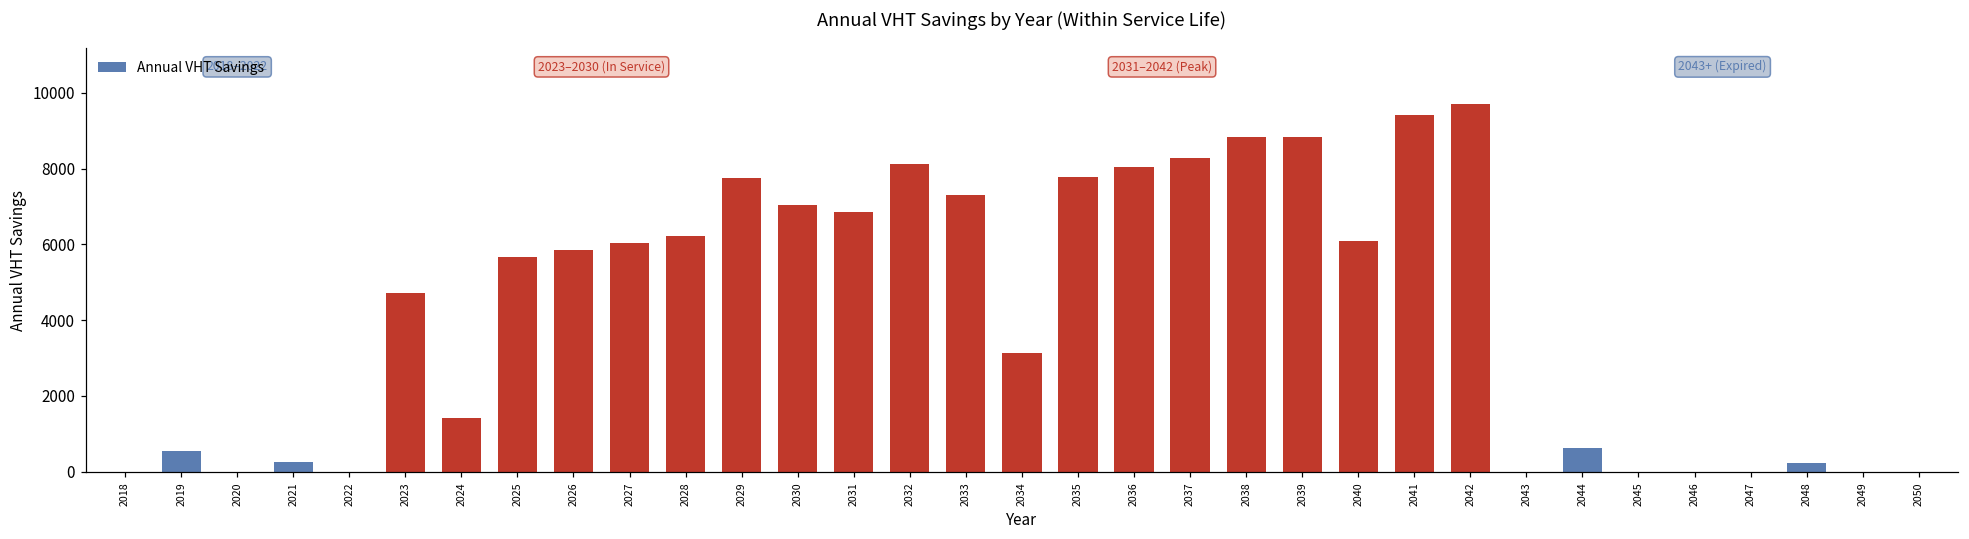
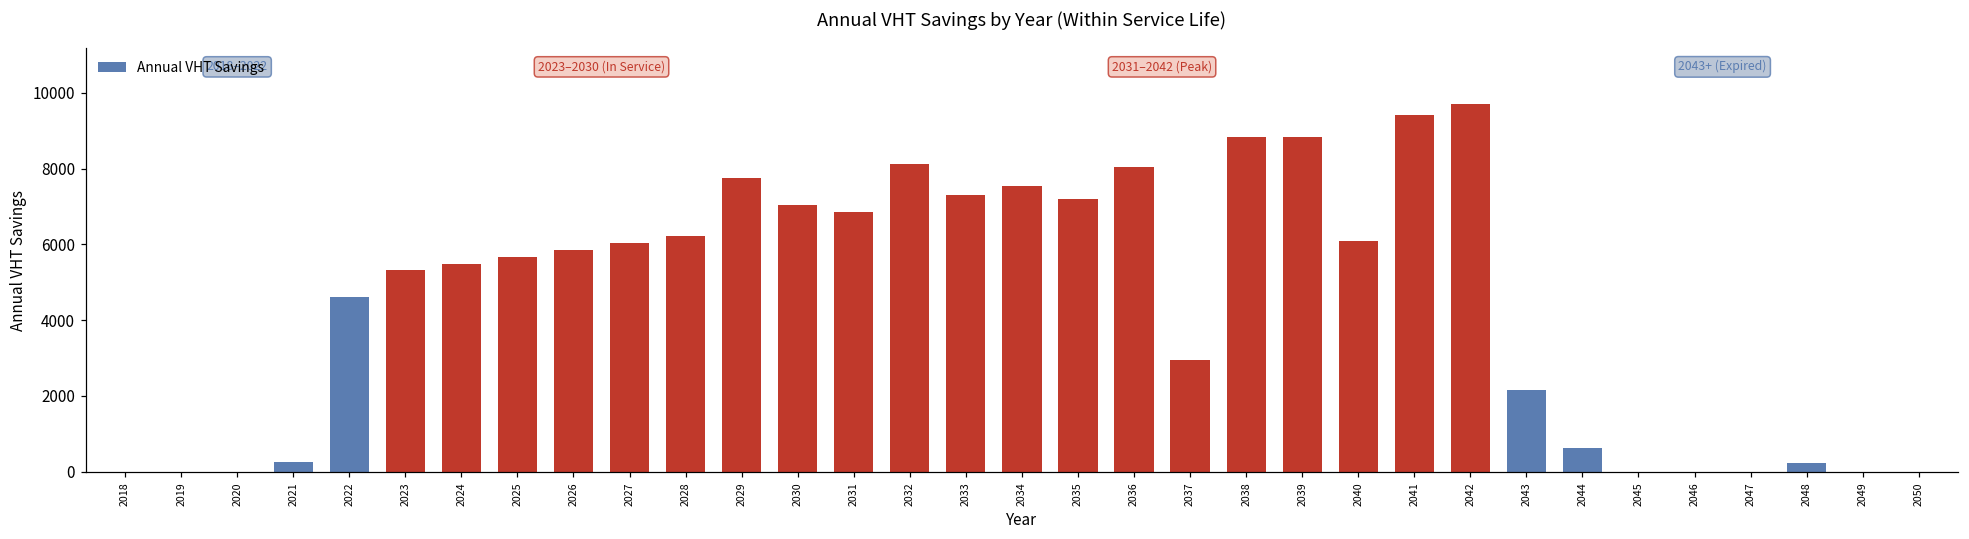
2019: 600 -> 0
2022: 0 -> 4600
2023: 4700 -> 5300
2024: 1400 -> 5500
2034: 3100 -> 7500
2035: 7800 -> 7200
2037: 8300 -> 2900
2043: 0 -> 2200
